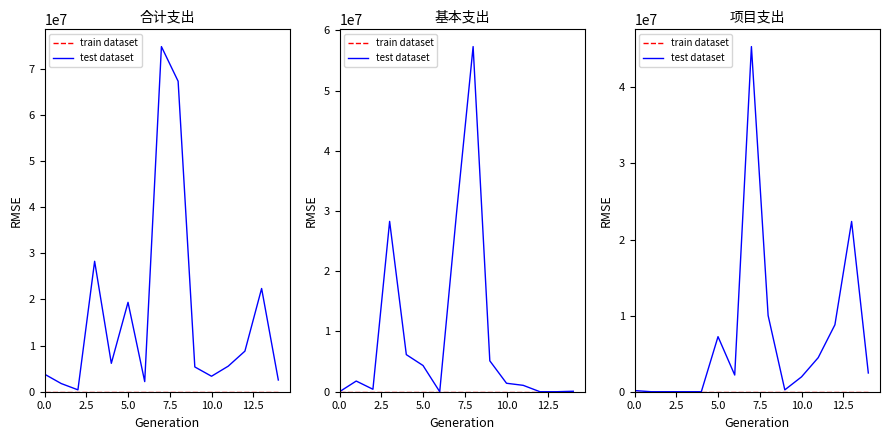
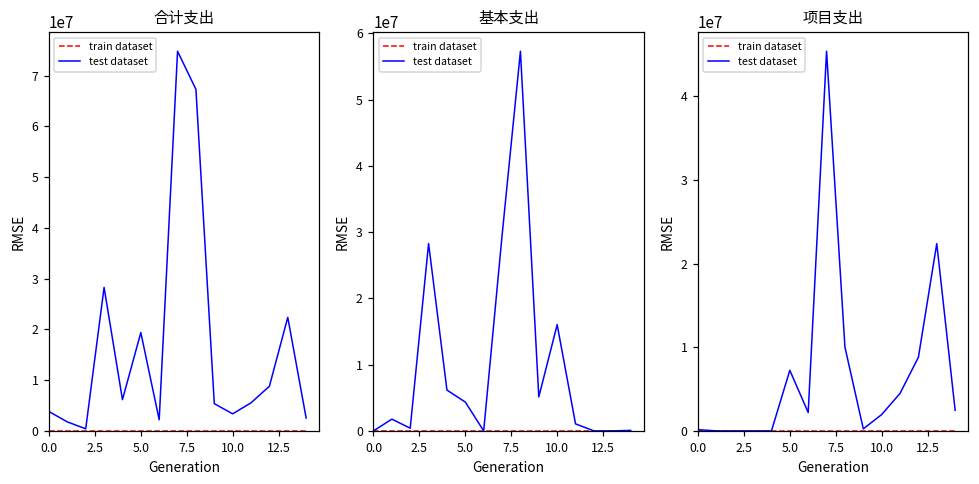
基本支出, test dataset, 10.0: 1000000 -> 16000000
